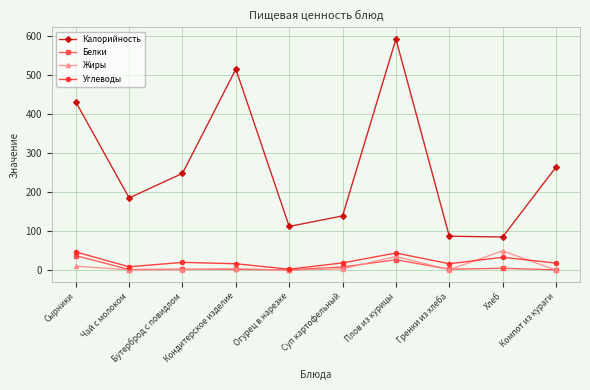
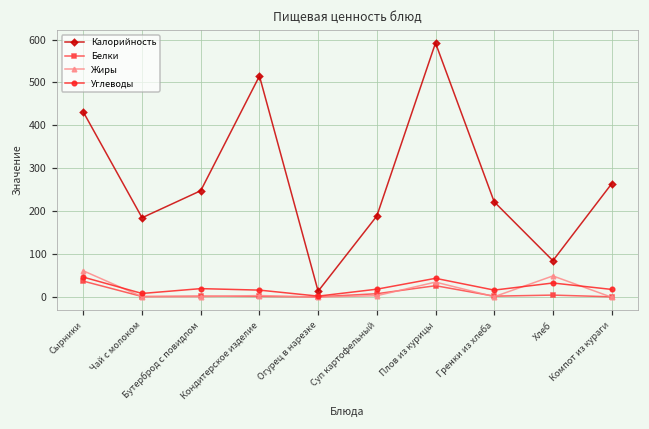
Жиры, Сырники: 10 -> 60
Калорийность, Огурец в нарезке: 110 -> 10
Калорийность, Суп картофельный: 140 -> 190
Калорийность, Гренки из хлеба: 90 -> 220
